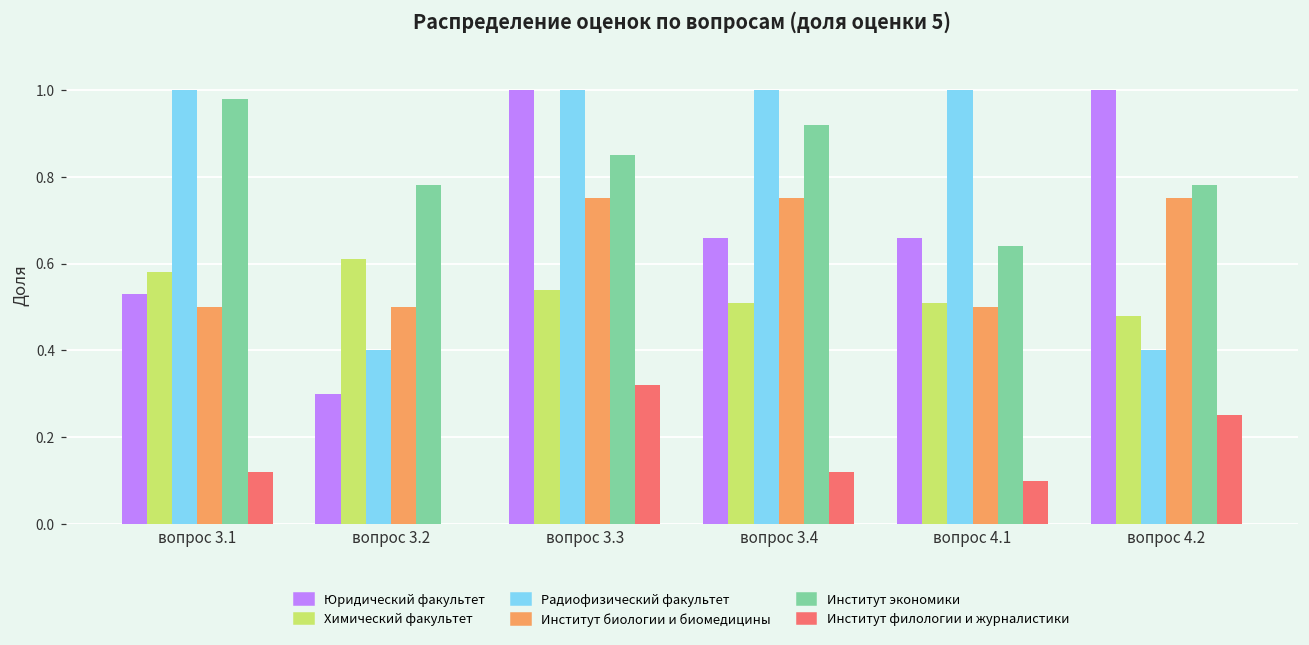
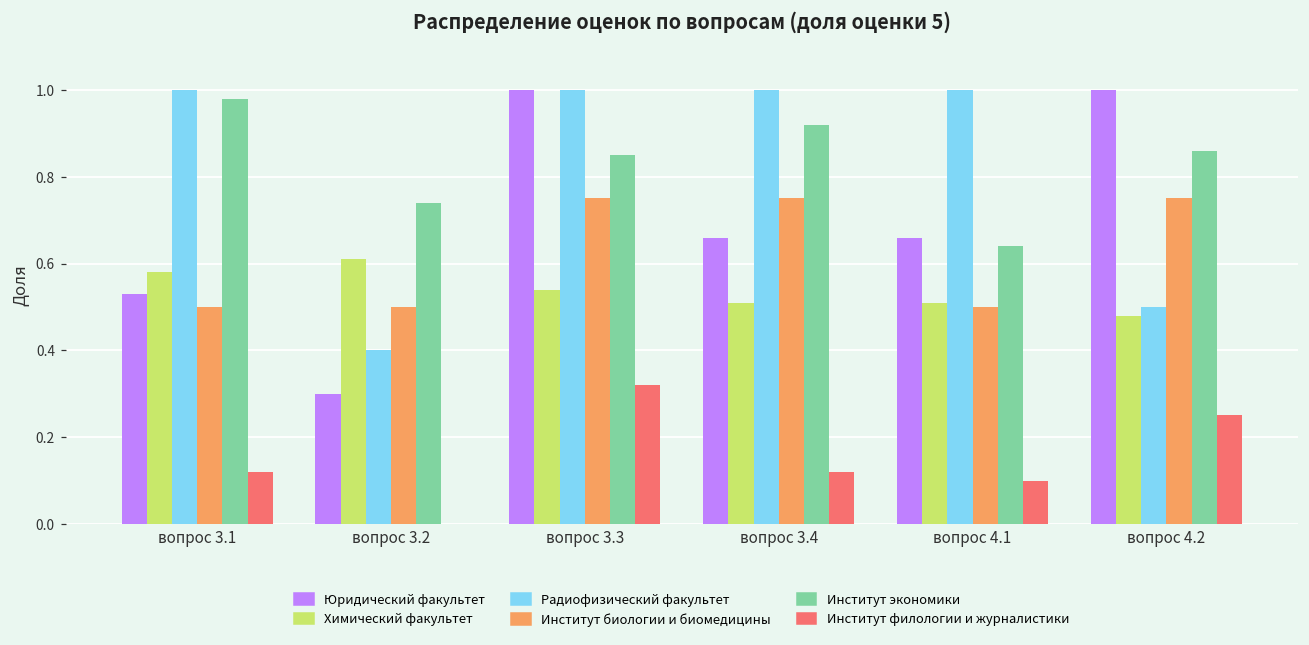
Институт экономики, вопрос 3.2: 0.78 -> 0.74
Радиофизический факультет, вопрос 4.2: 0.4 -> 0.5
Институт экономики, вопрос 4.2: 0.78 -> 0.86
